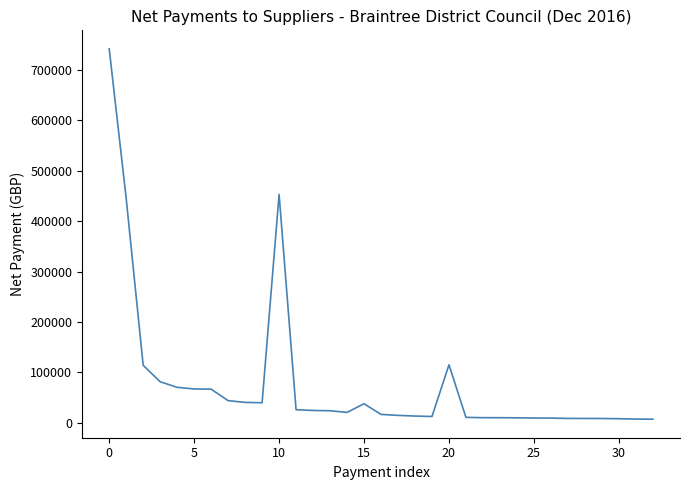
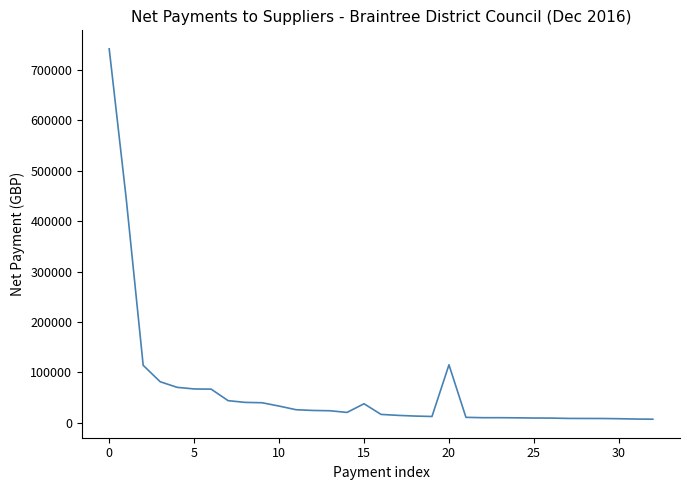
10: 450000 -> 30000
